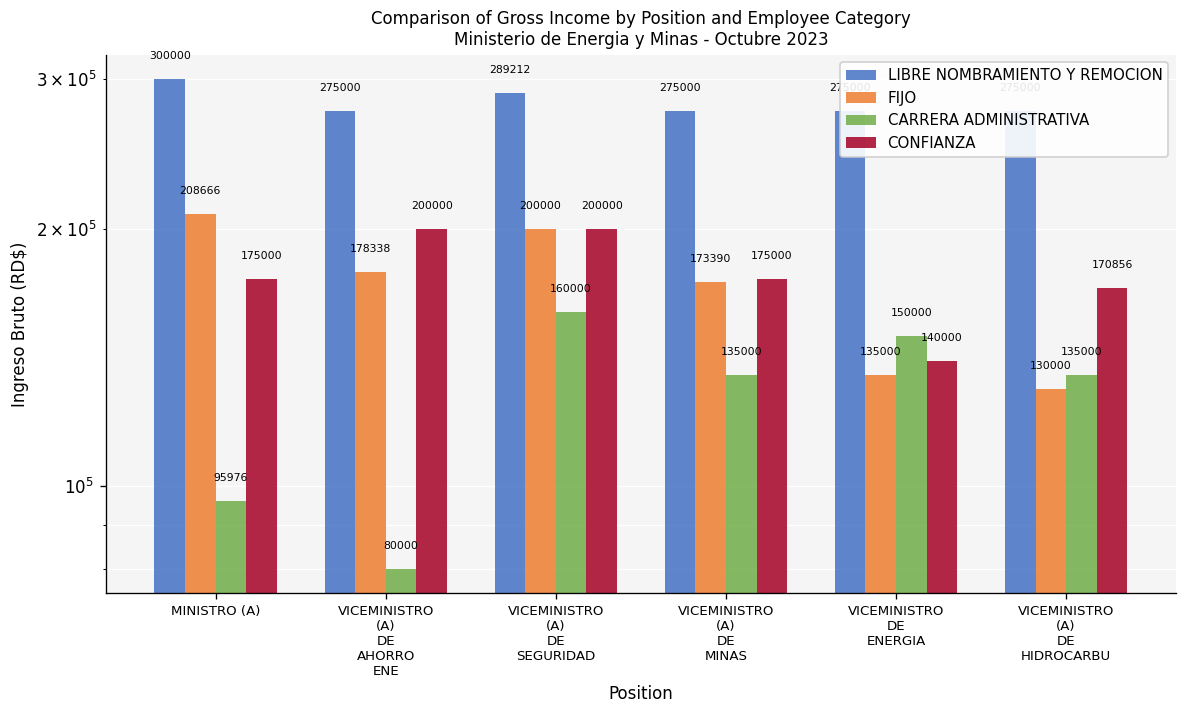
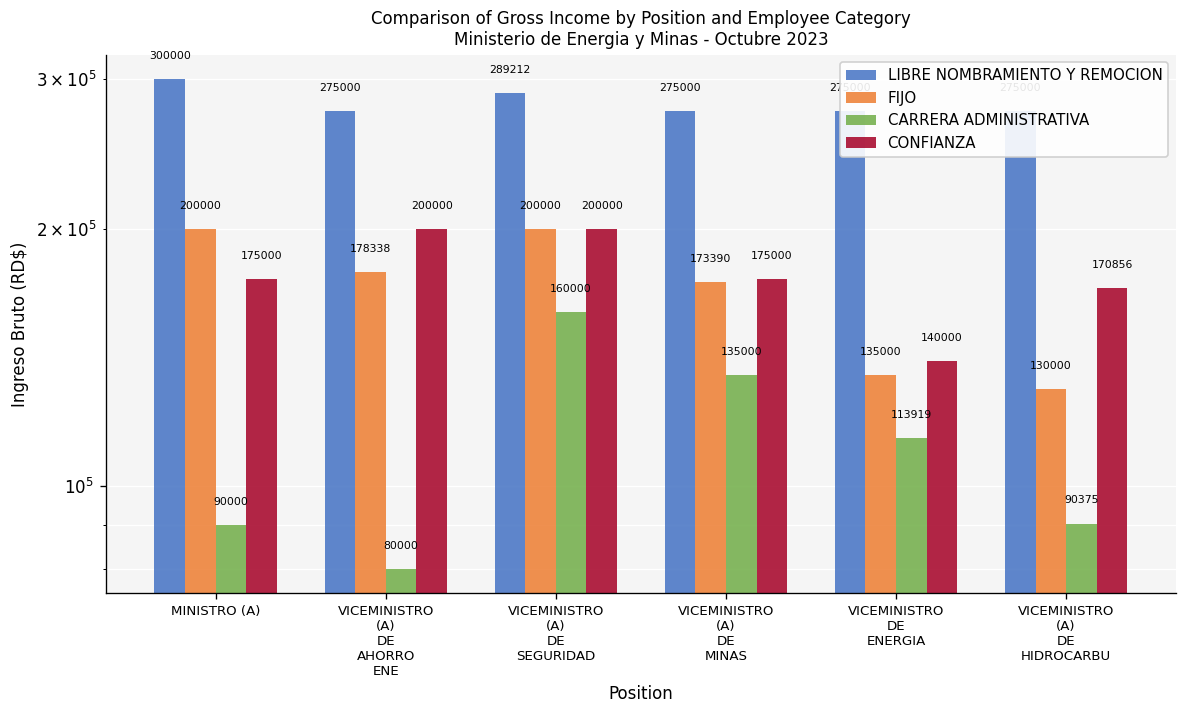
FIJO, MINISTRO (A): 208666 -> 200000
CARRERA ADMINISTRATIVA, MINISTRO (A): 95976 -> 90000
CARRERA ADMINISTRATIVA, VICEMINISTRO DE ENERGIA: 150000 -> 113919
CARRERA ADMINISTRATIVA, VICEMINISTRO (A) DE HIDROCARBU: 135000 -> 90375
